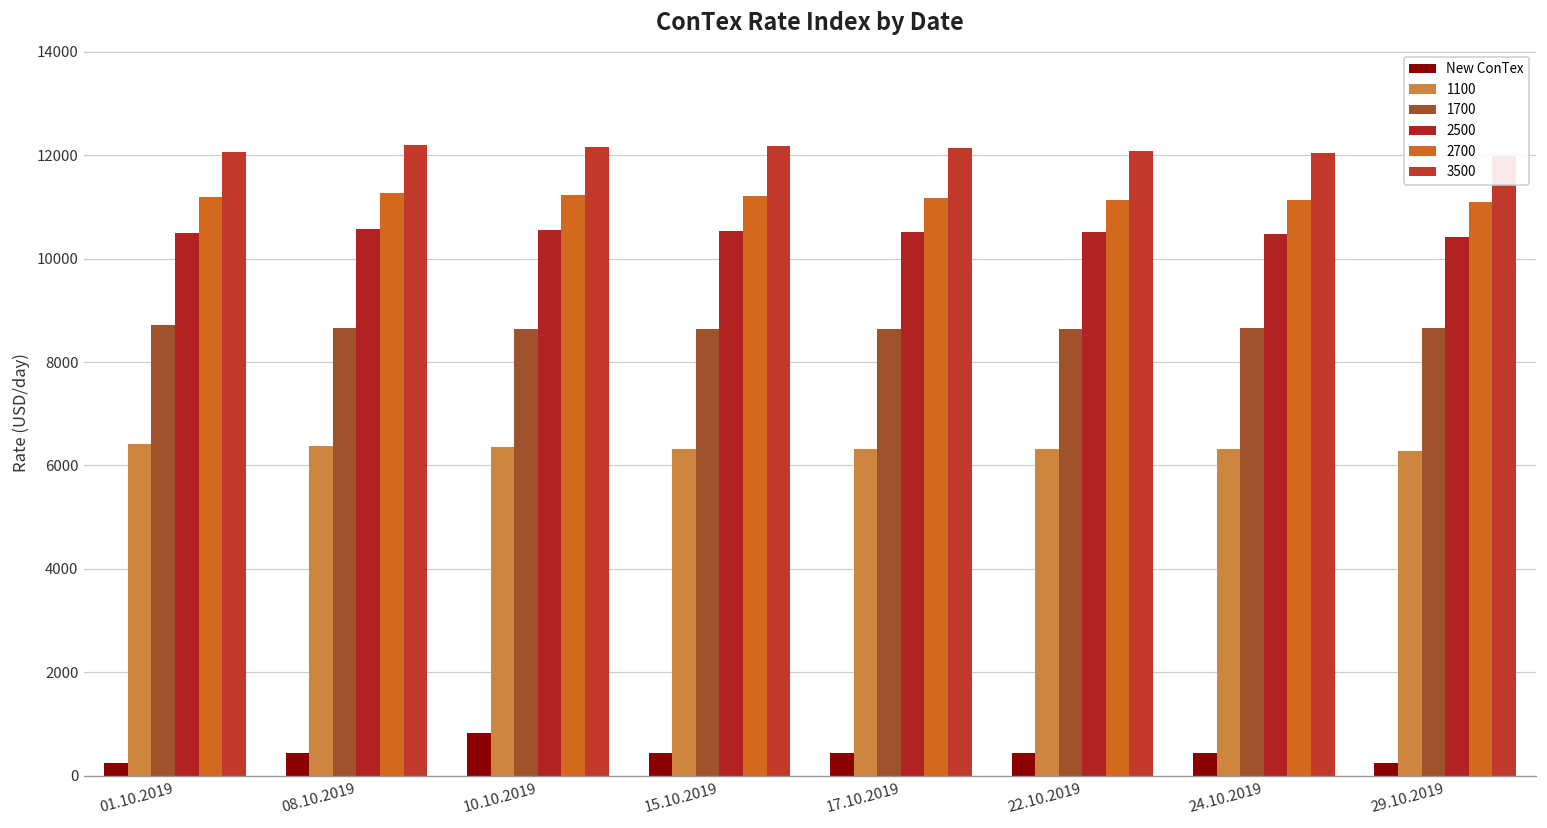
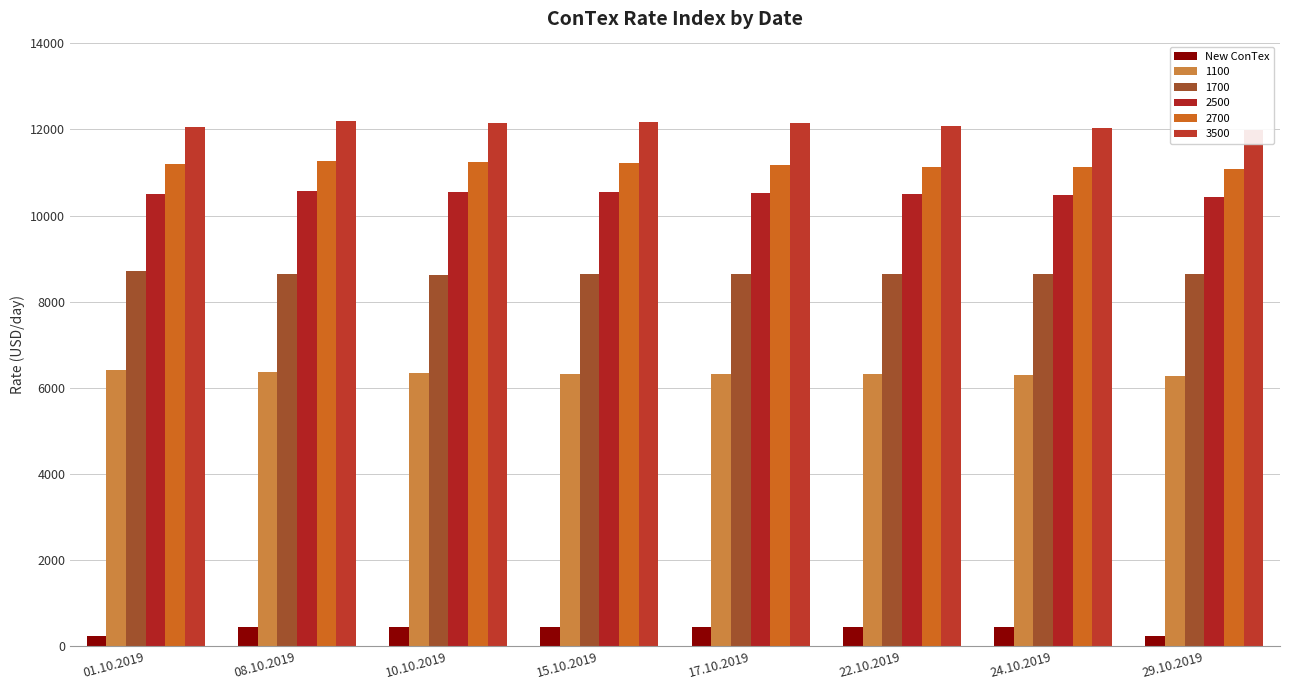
New ConTex, 10.10.2019: 800 -> 400
